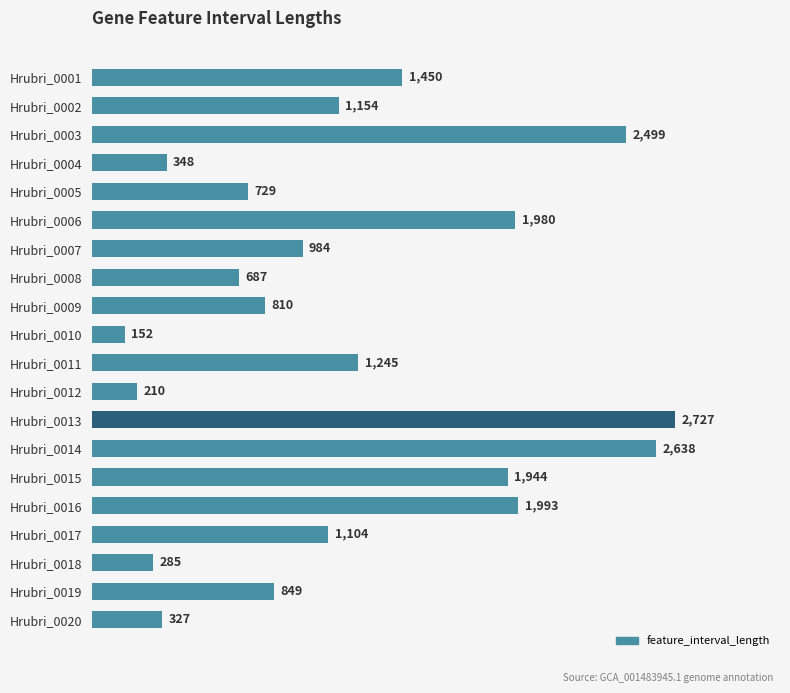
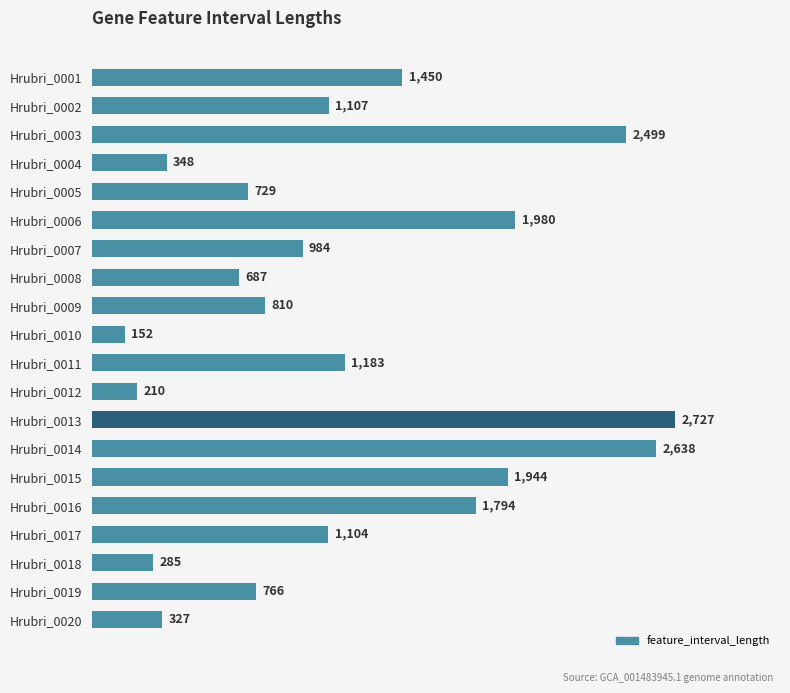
Hrubri_0002: 1,154 -> 1,107
Hrubri_0011: 1,245 -> 1,183
Hrubri_0016: 1,993 -> 1,794
Hrubri_0019: 849 -> 766
